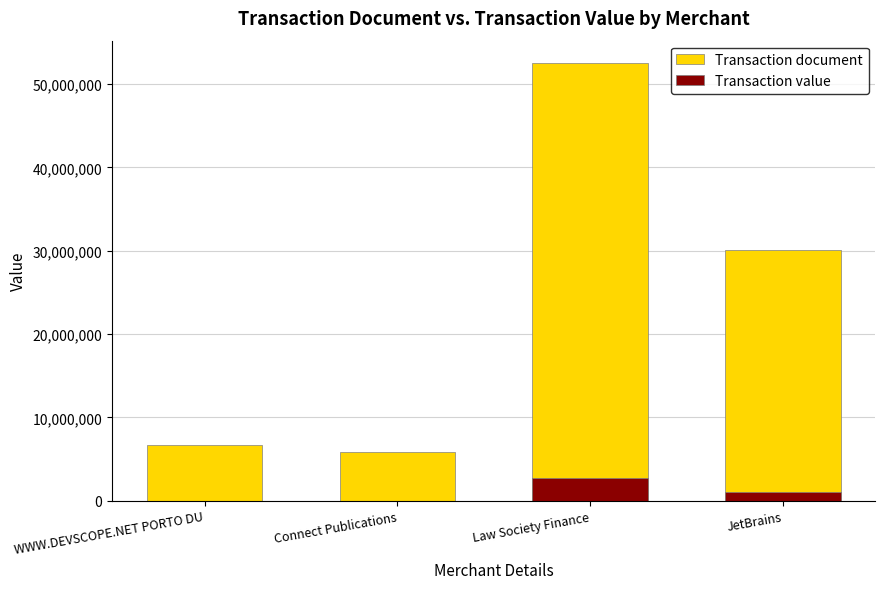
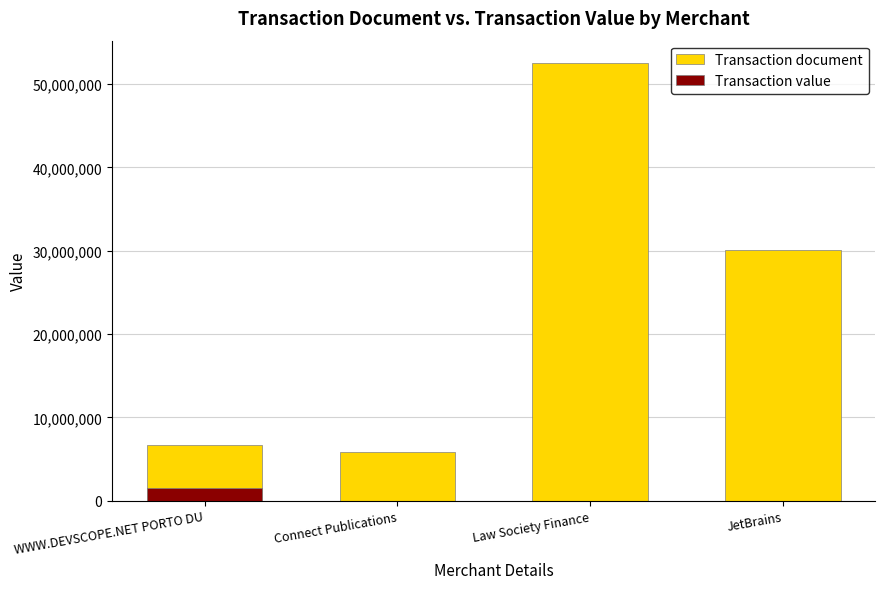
Transaction value, WWW.DEVSCOPE.NET PORTO DU: 0 -> 2,000,000
Transaction value, Law Society Finance: 3,000,000 -> 0
Transaction value, JetBrains: 1,000,000 -> 0
